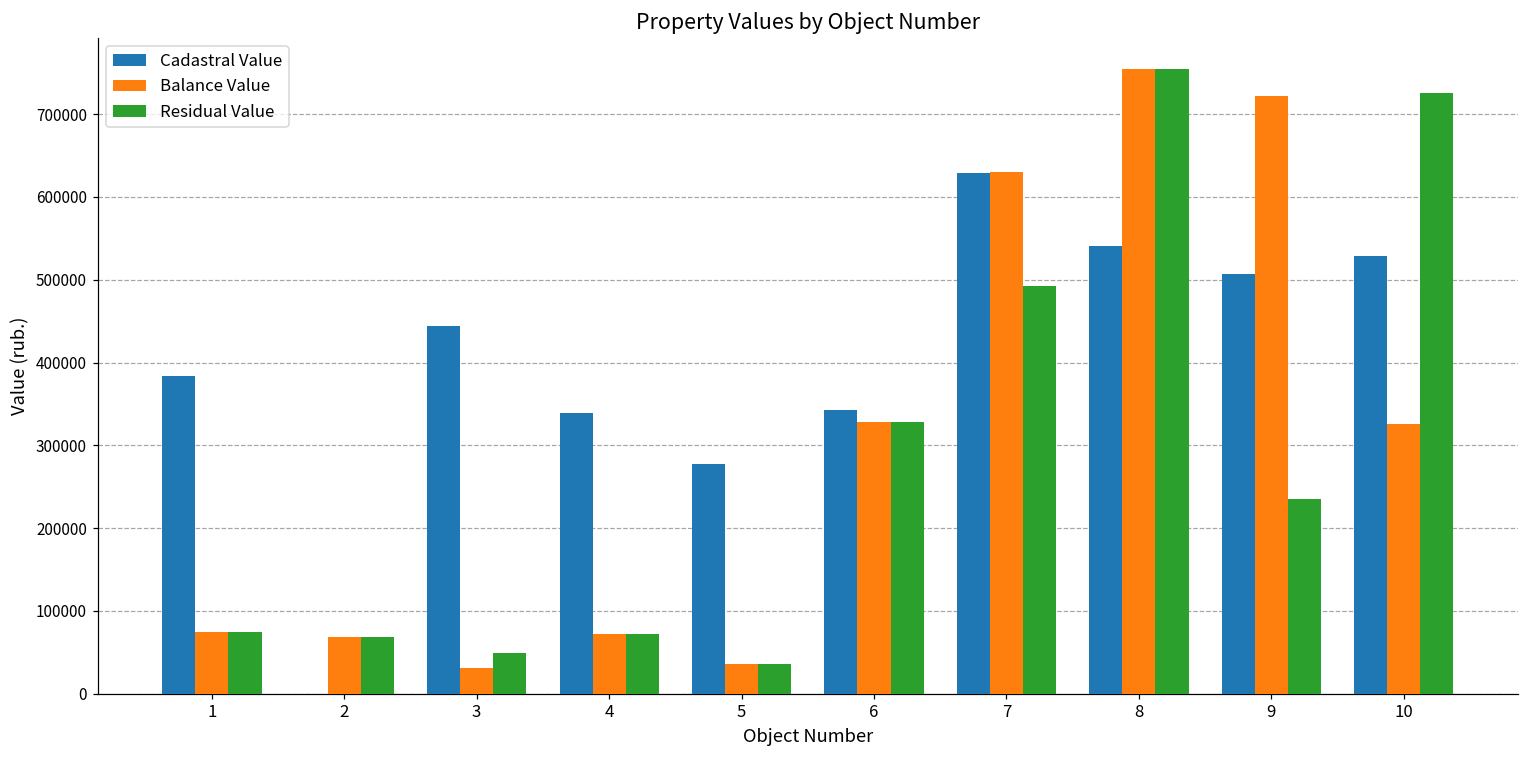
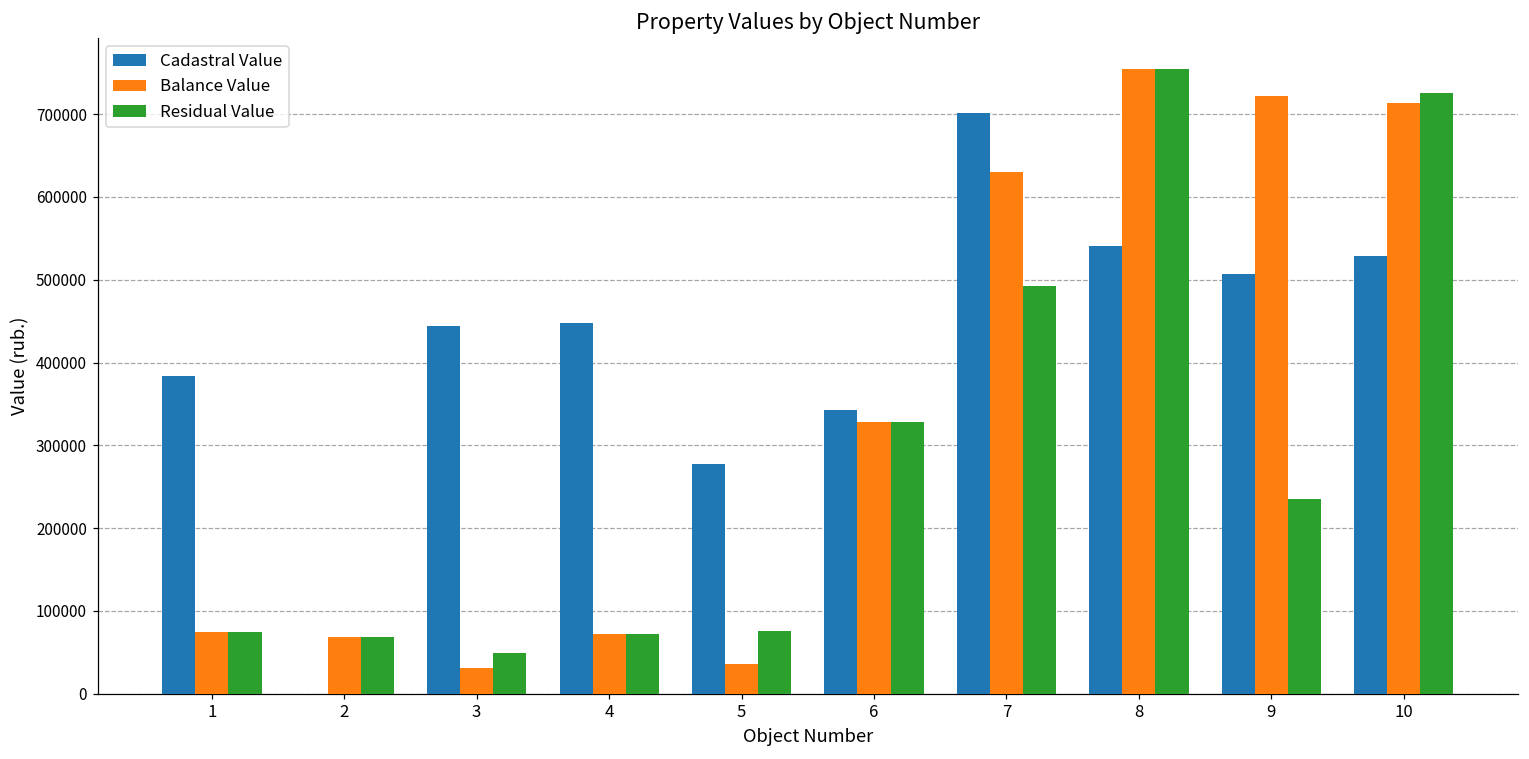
Cadastral Value, 4: 340000 -> 450000
Residual Value, 5: 40000 -> 80000
Cadastral Value, 7: 630000 -> 700000
Balance Value, 10: 330000 -> 710000
